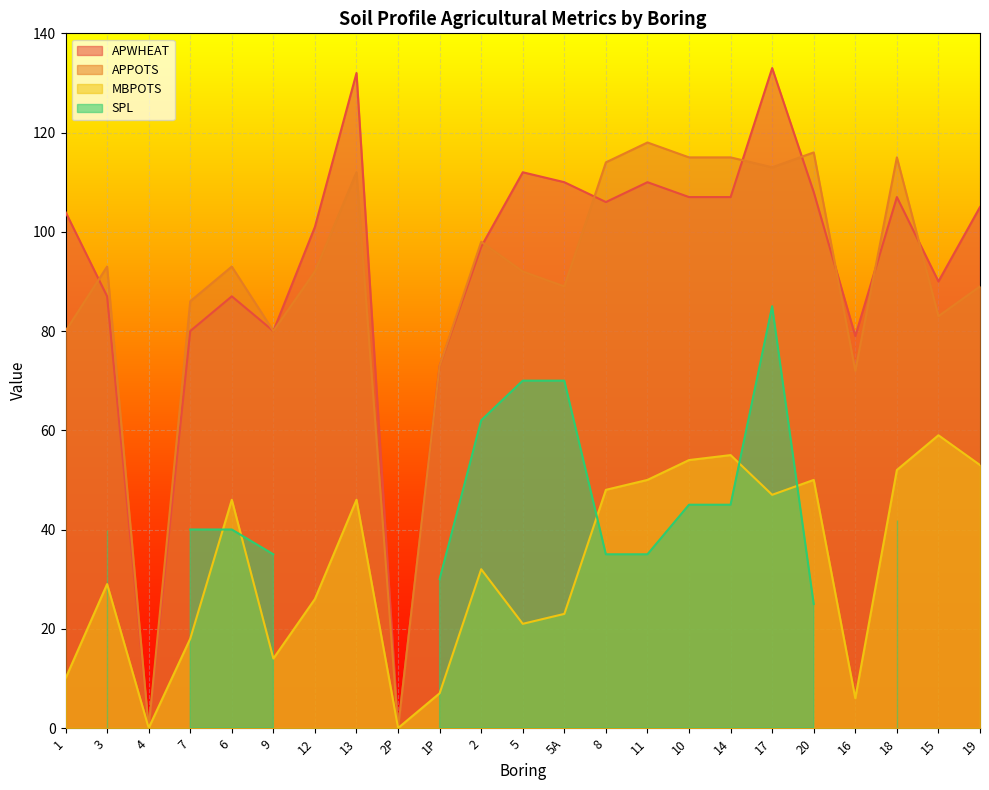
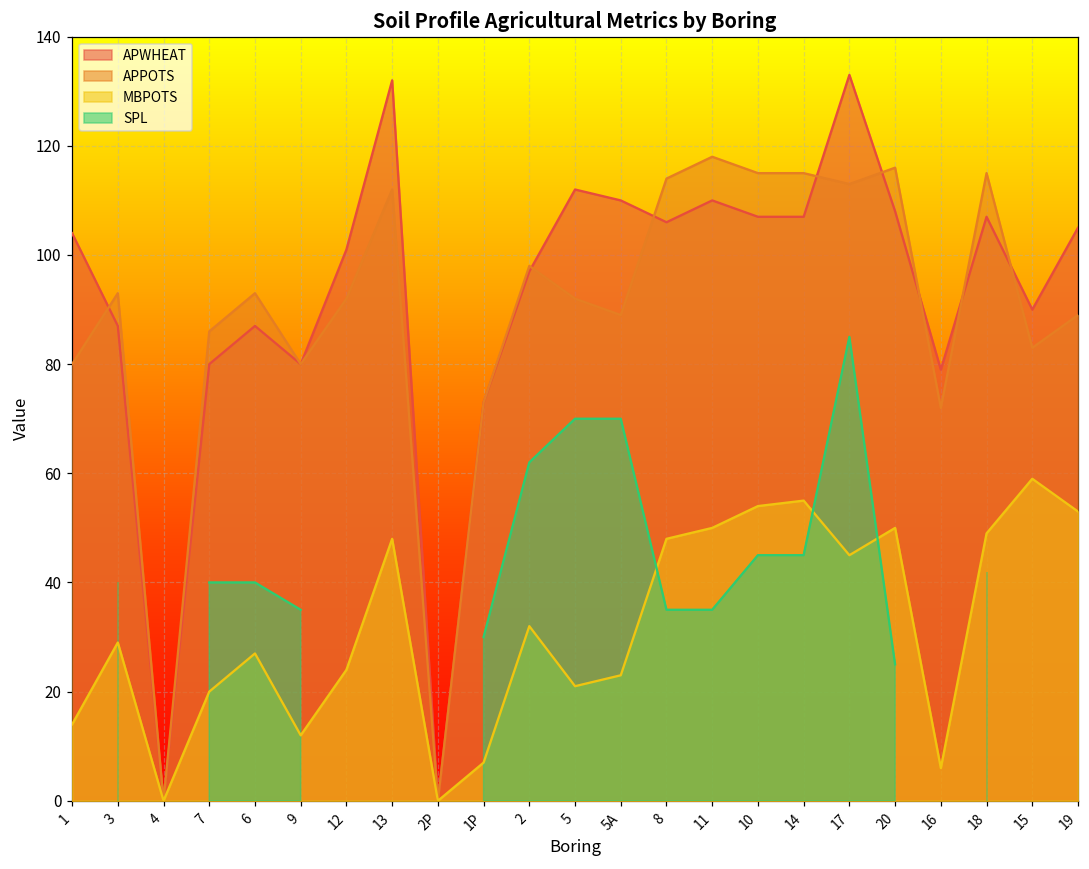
MBPOTS, 1: 10 -> 14
MBPOTS, 7: 18 -> 20
MBPOTS, 6: 46 -> 27
MBPOTS, 9: 14 -> 12
MBPOTS, 12: 26 -> 24
MBPOTS, 13: 46 -> 48
MBPOTS, 17: 47 -> 45
MBPOTS, 18: 52 -> 49
